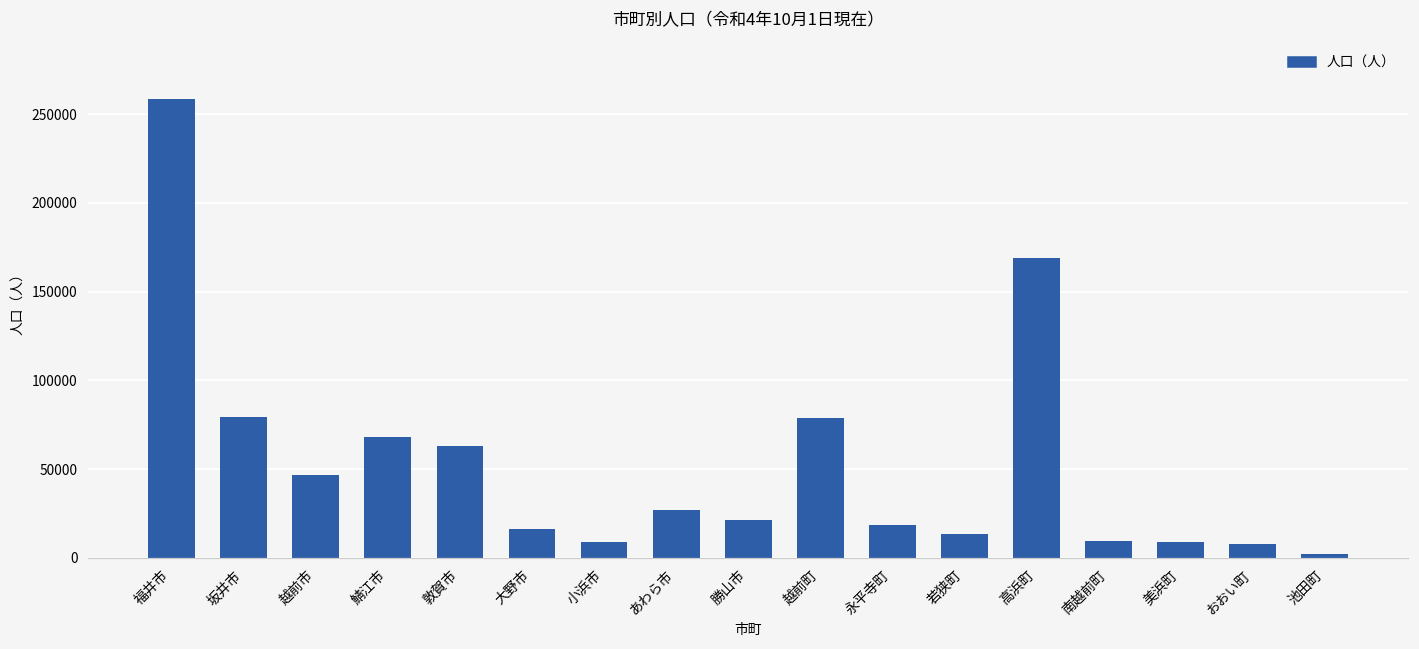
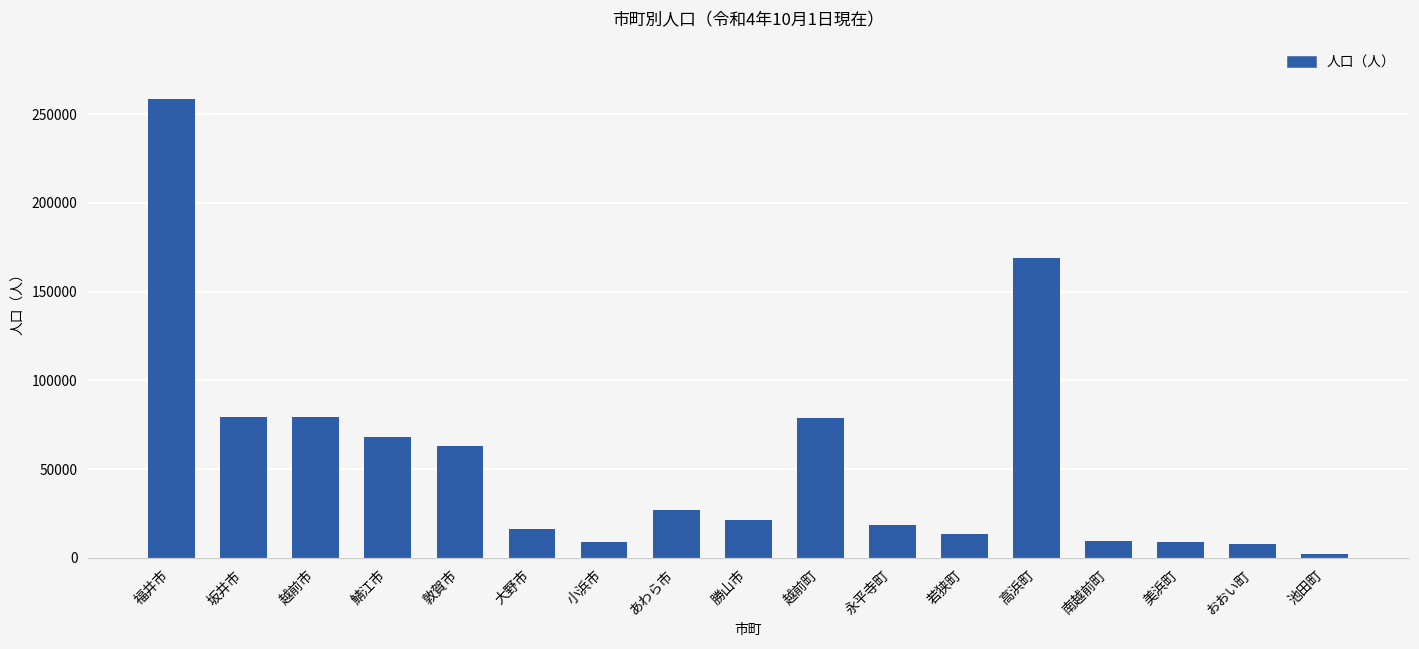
越前市: 46000 -> 79000
